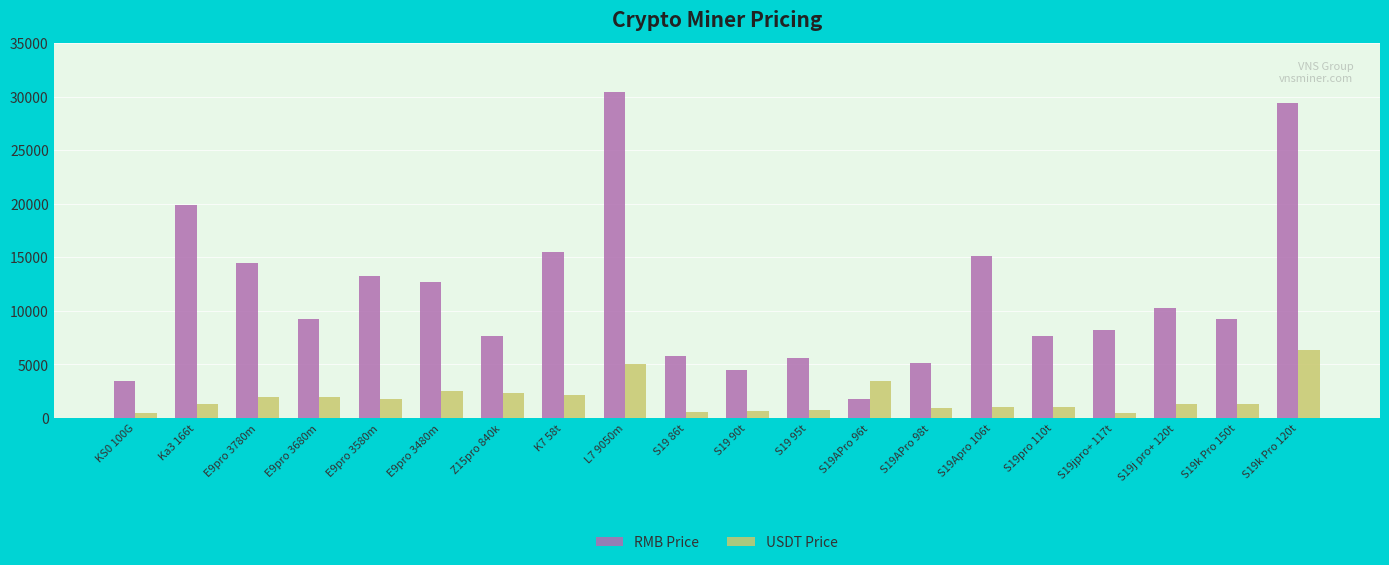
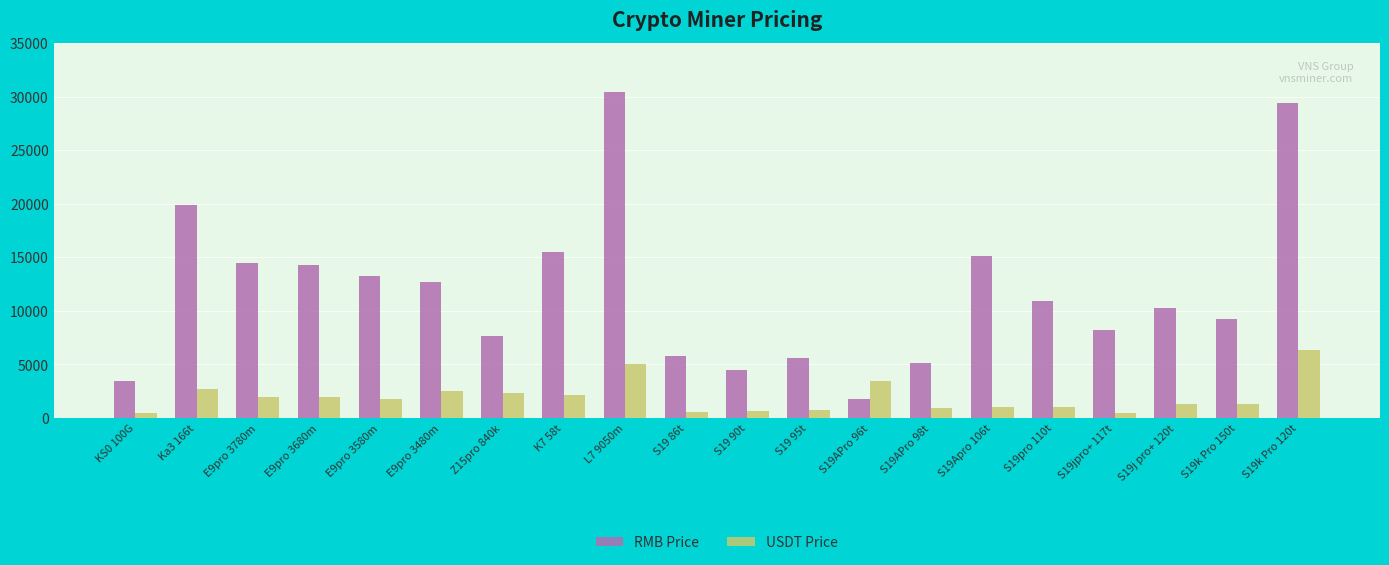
USDT Price, Ka3 166t: 1300 -> 2700
RMB Price, E9pro 3680m: 9300 -> 14300
RMB Price, S19pro 110t: 7700 -> 10900
